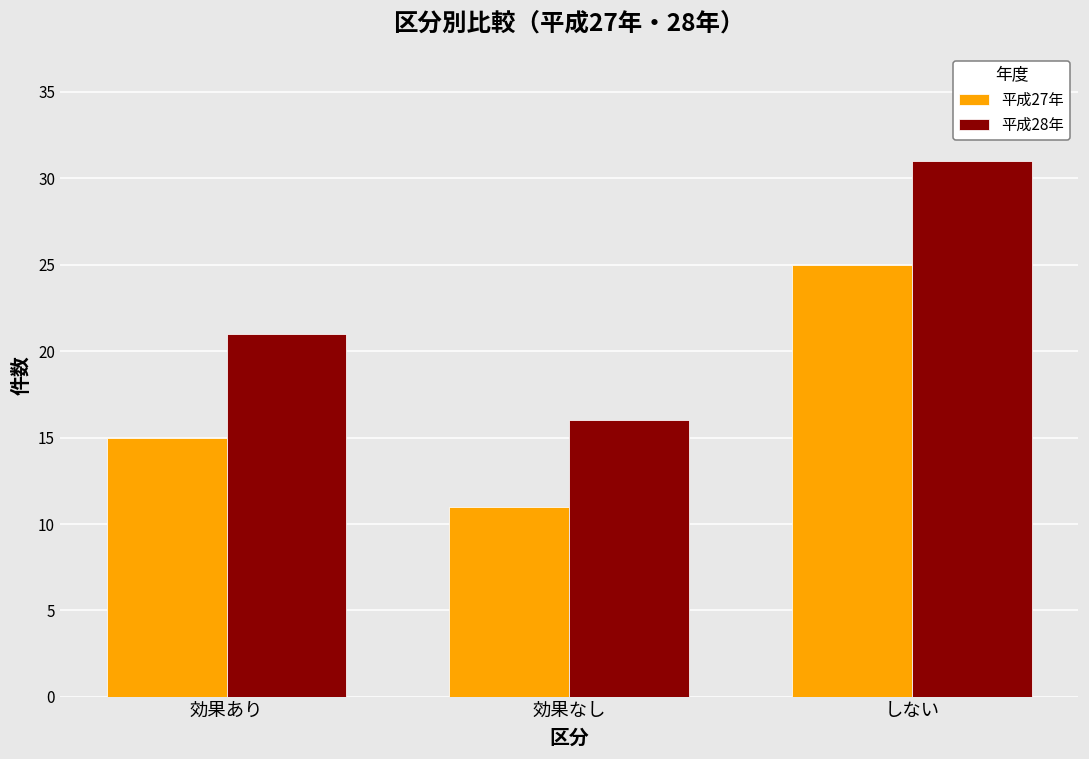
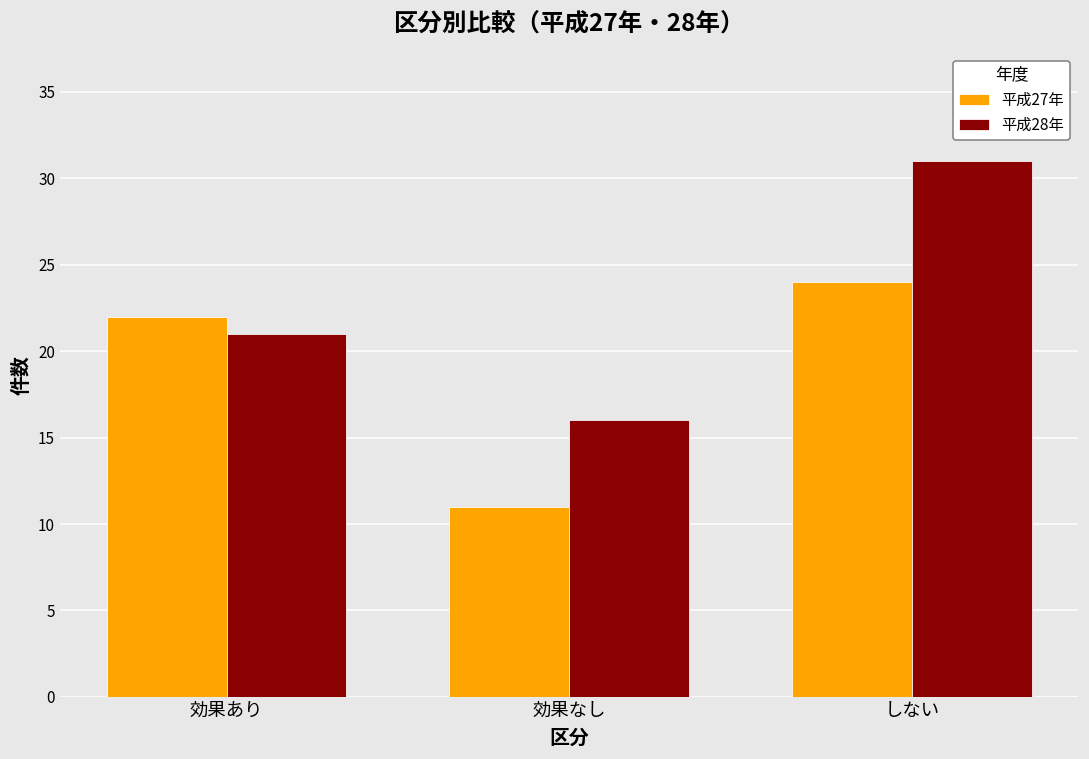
平成27年, 効果あり: 15 -> 22
平成27年, しない: 25 -> 24
